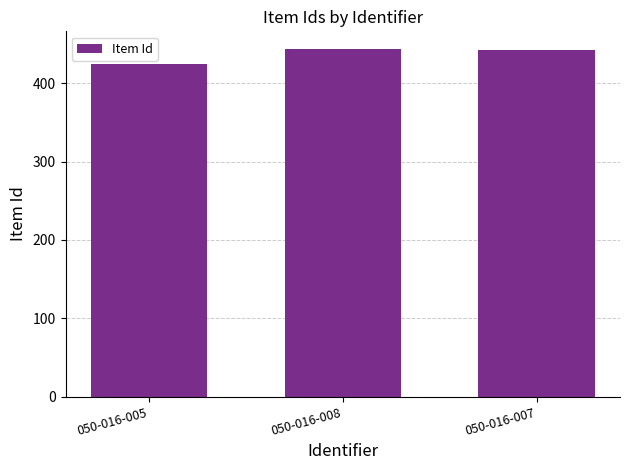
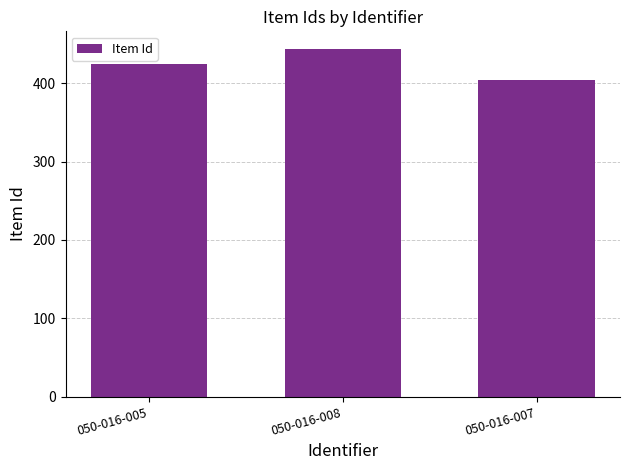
050-016-007: 440 -> 400
